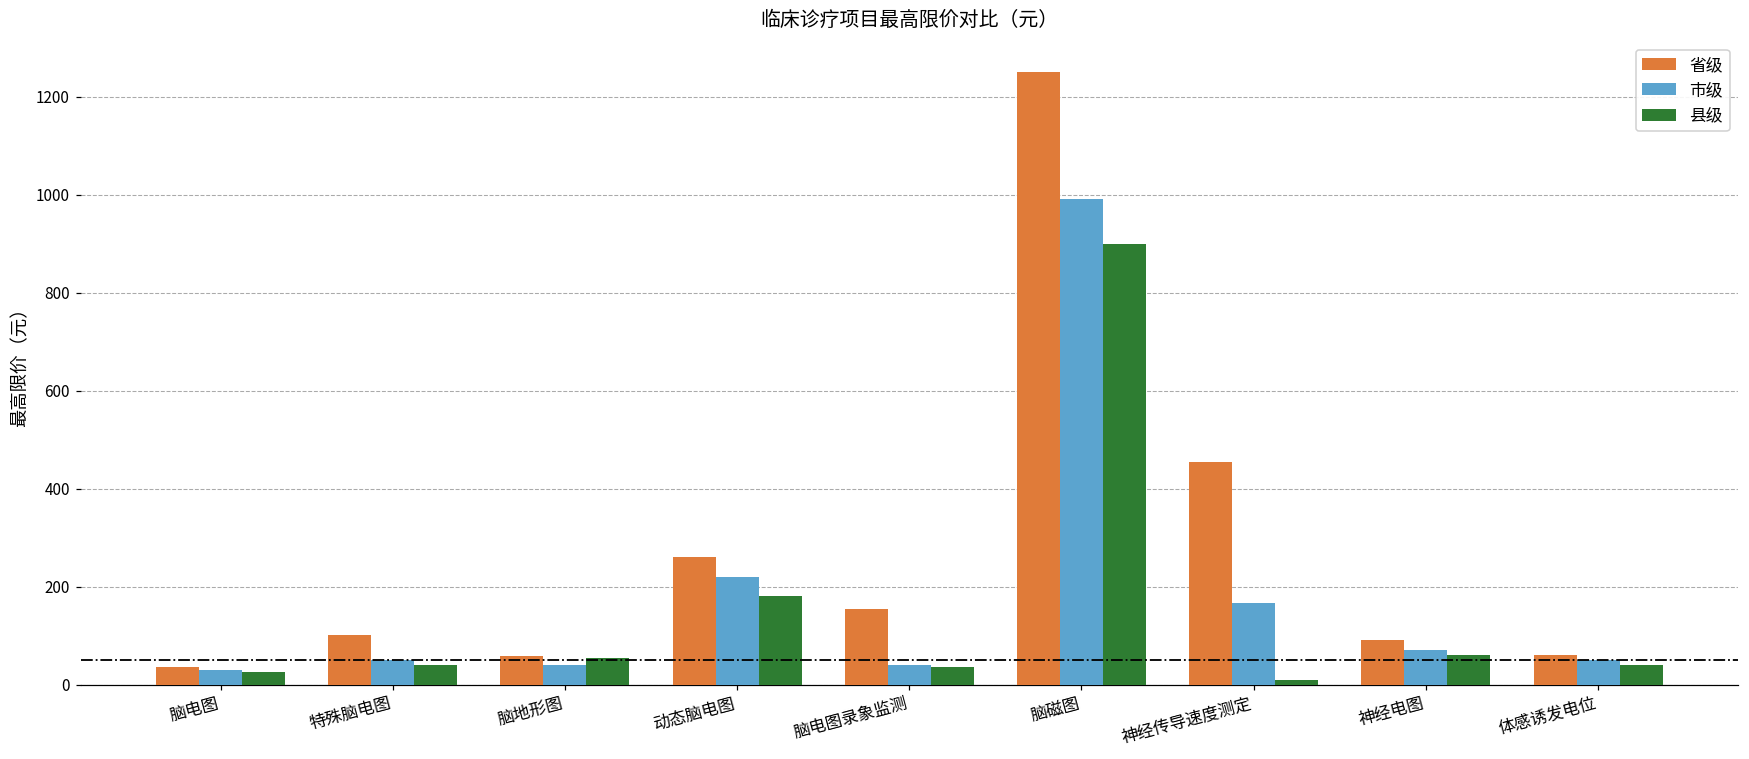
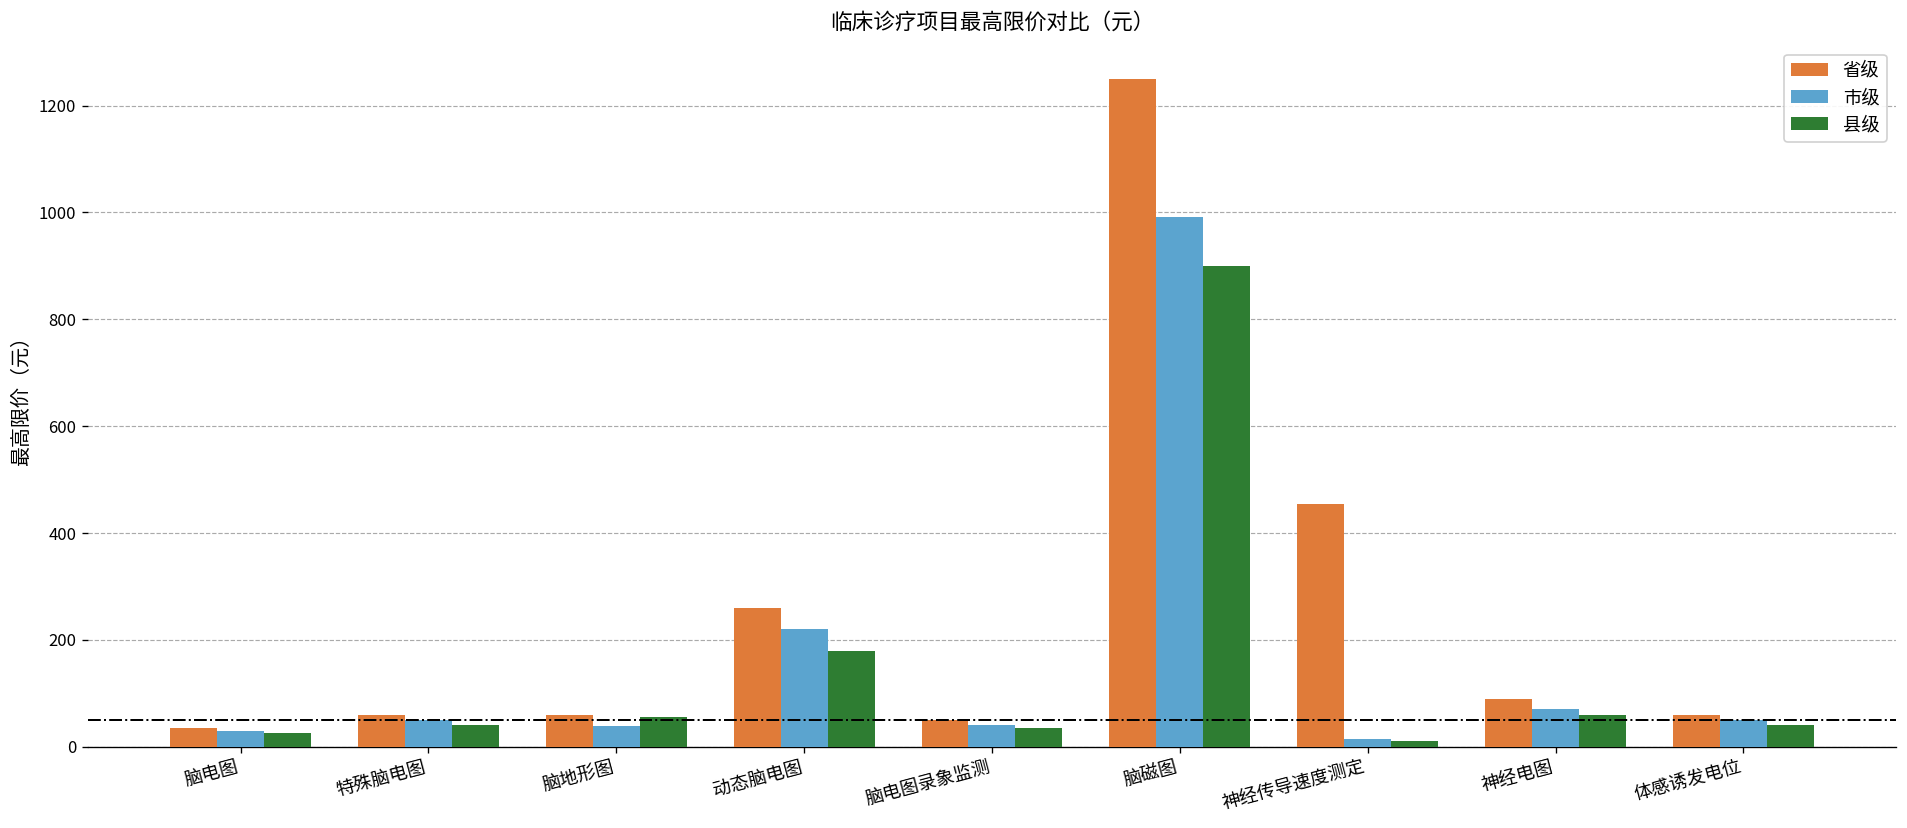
省级, 特殊脑电图: 100 -> 60
省级, 脑电图录象监测: 150 -> 50
市级, 神经传导速度测定: 170 -> 20
